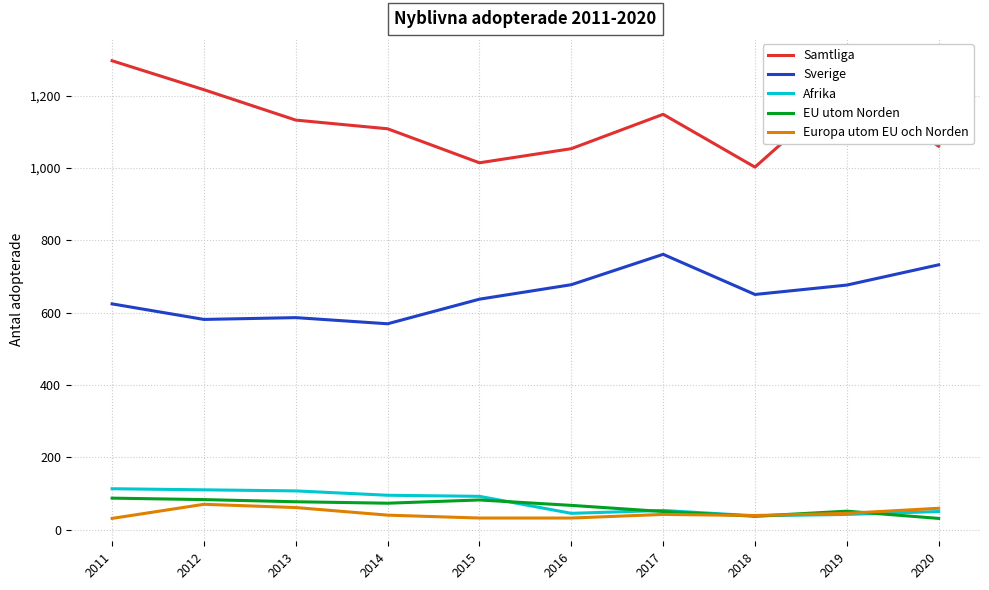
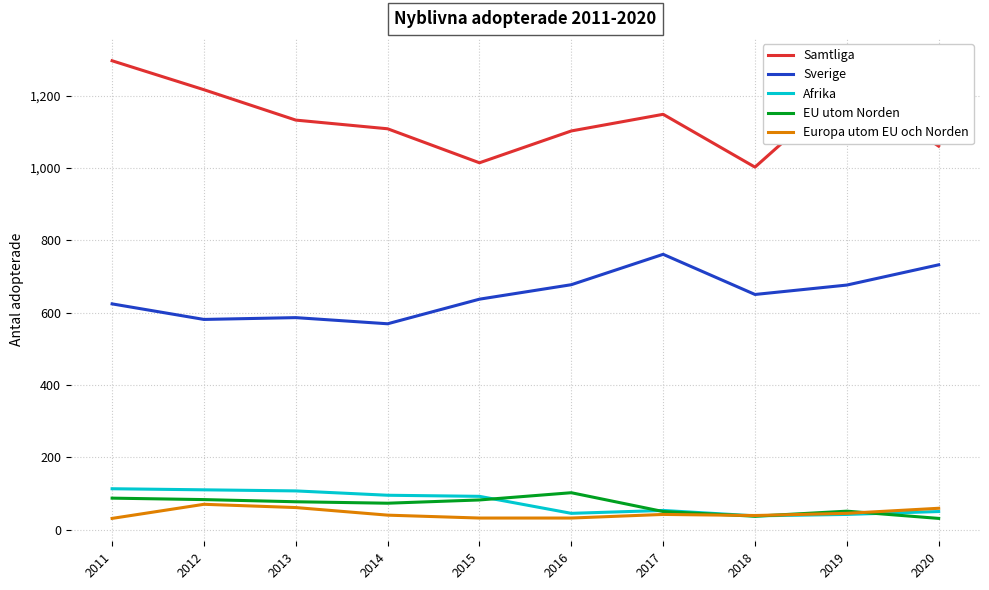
Samtliga, 2016: 1,050 -> 1,100
EU utom Norden, 2016: 70 -> 100
